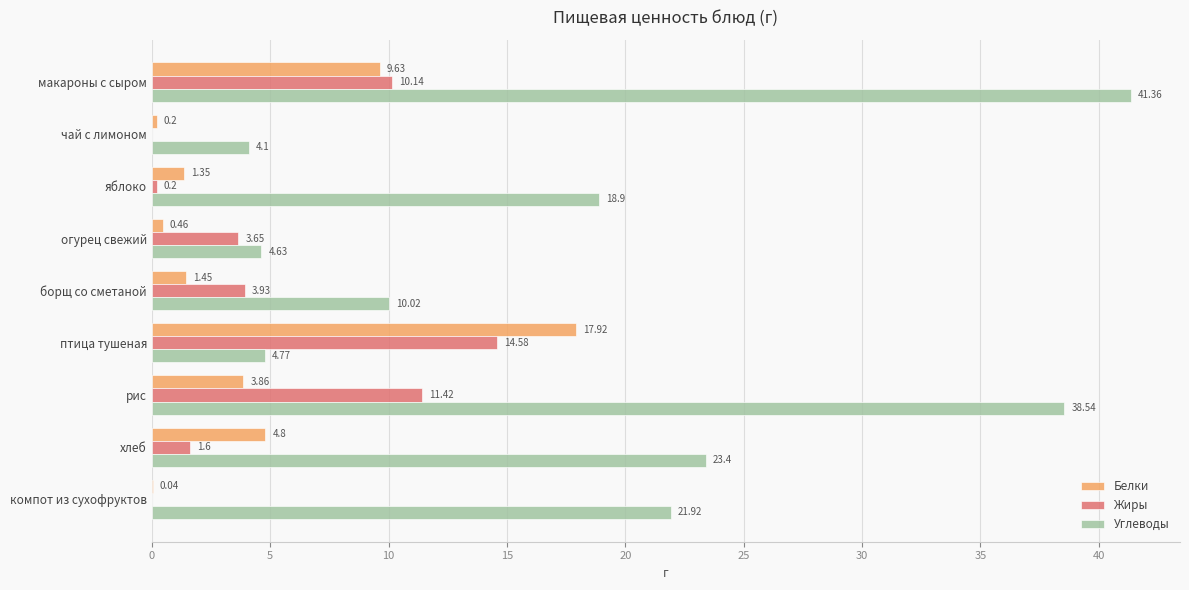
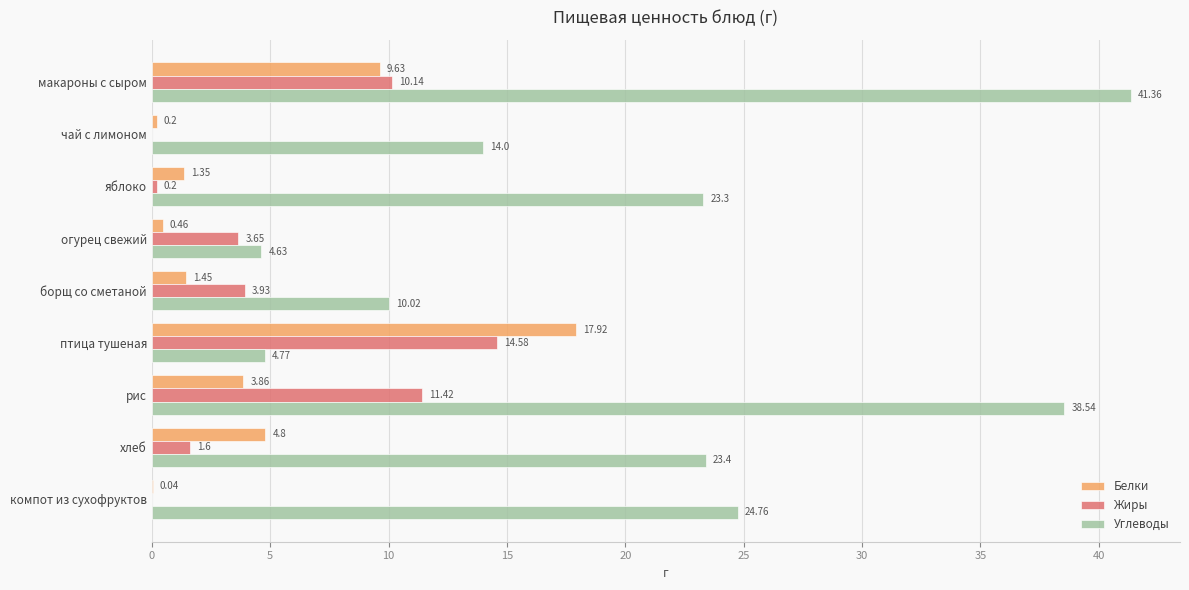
Углеводы, чай с лимоном: 4.1 -> 14.0
Углеводы, яблоко: 18.9 -> 23.3
Углеводы, компот из сухофруктов: 21.92 -> 24.76
